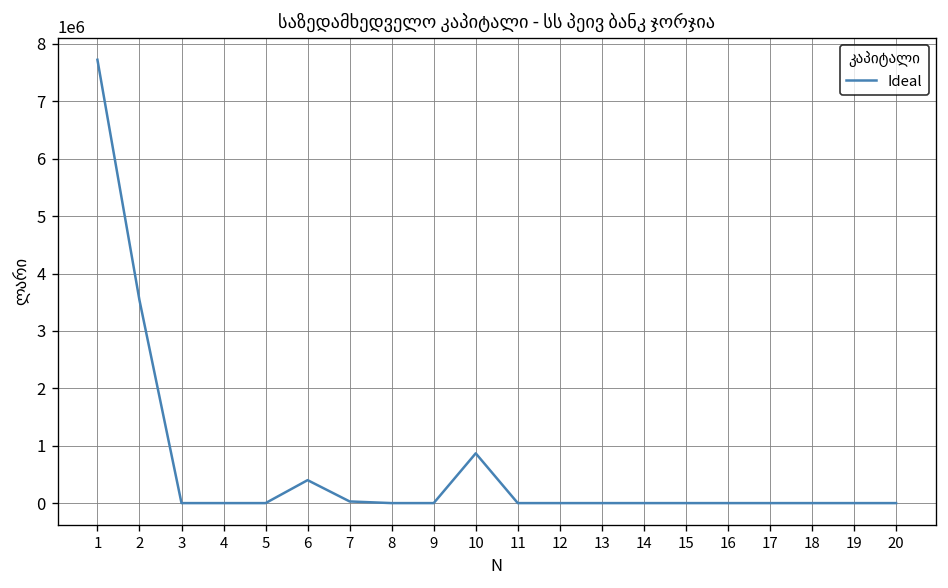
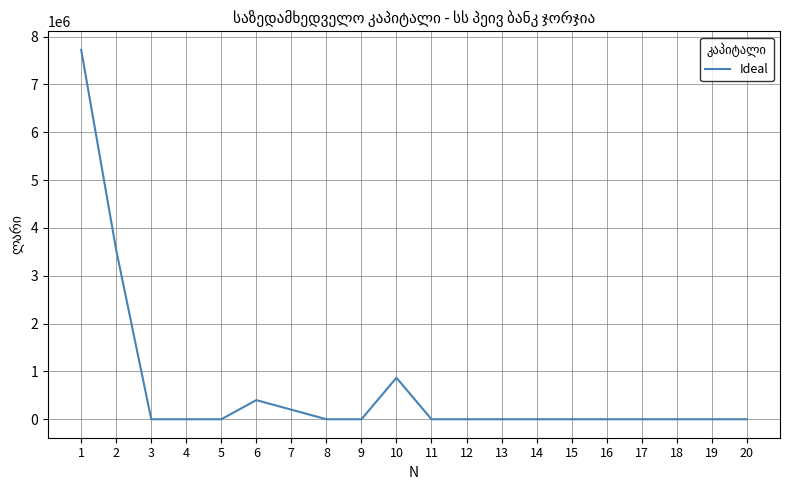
7: 0 -> 200000
